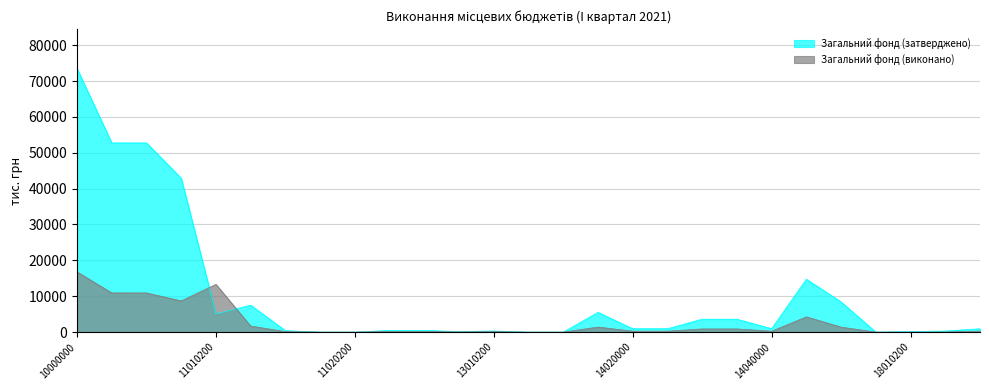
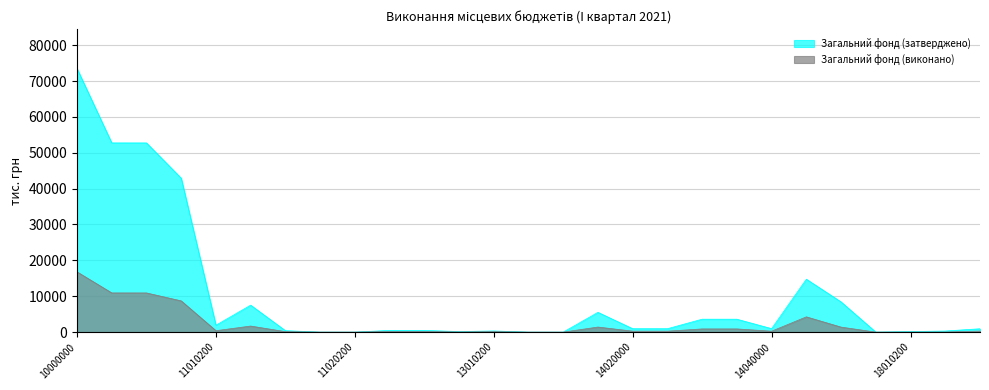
Загальний фонд (затверджено), 11010200: 5000 -> 2000
Загальний фонд (виконано), 11010200: 13000 -> 0
